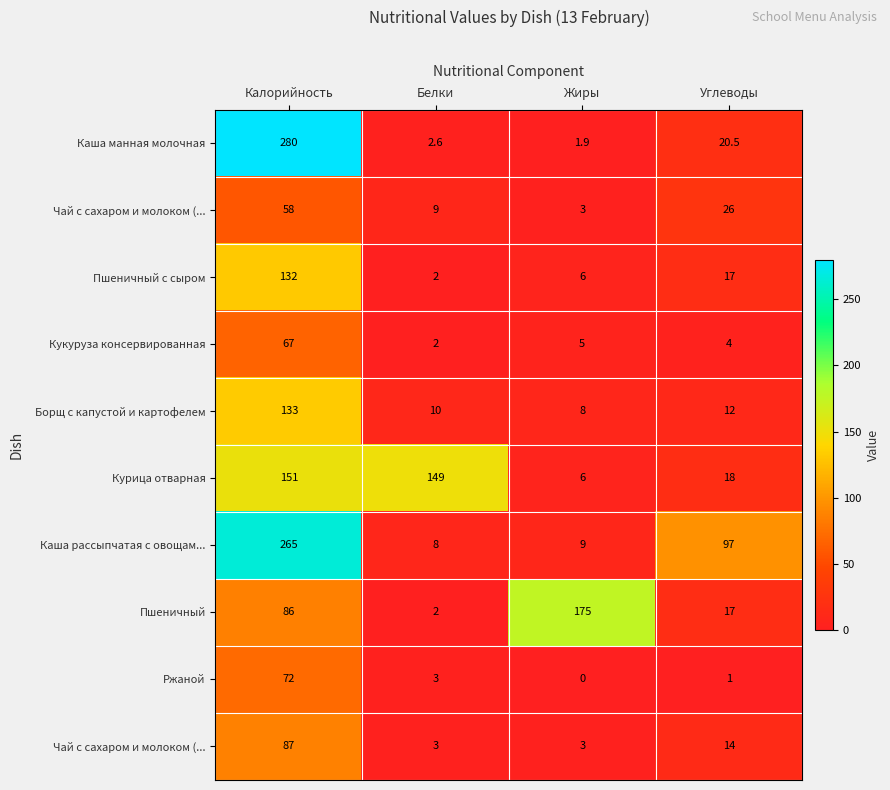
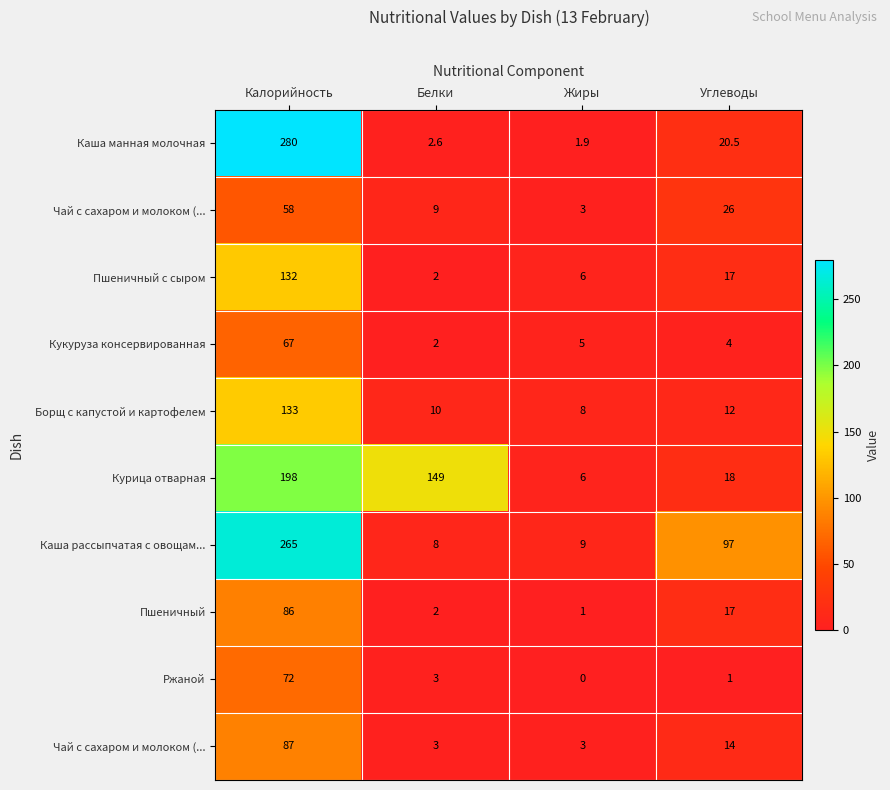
Курица отварная, Калорийность: 151 -> 198
Пшеничный, Жиры: 175 -> 1
